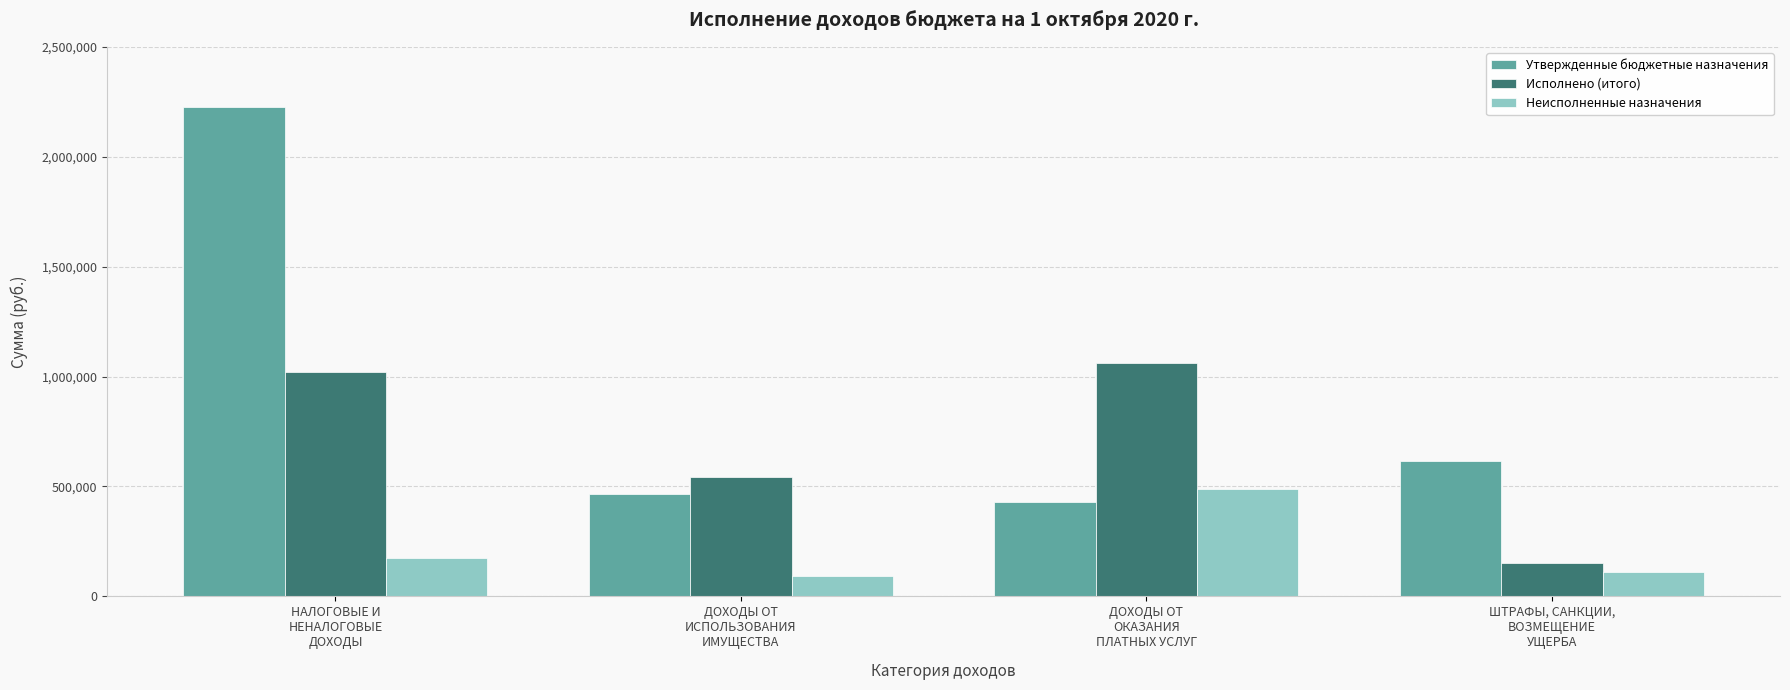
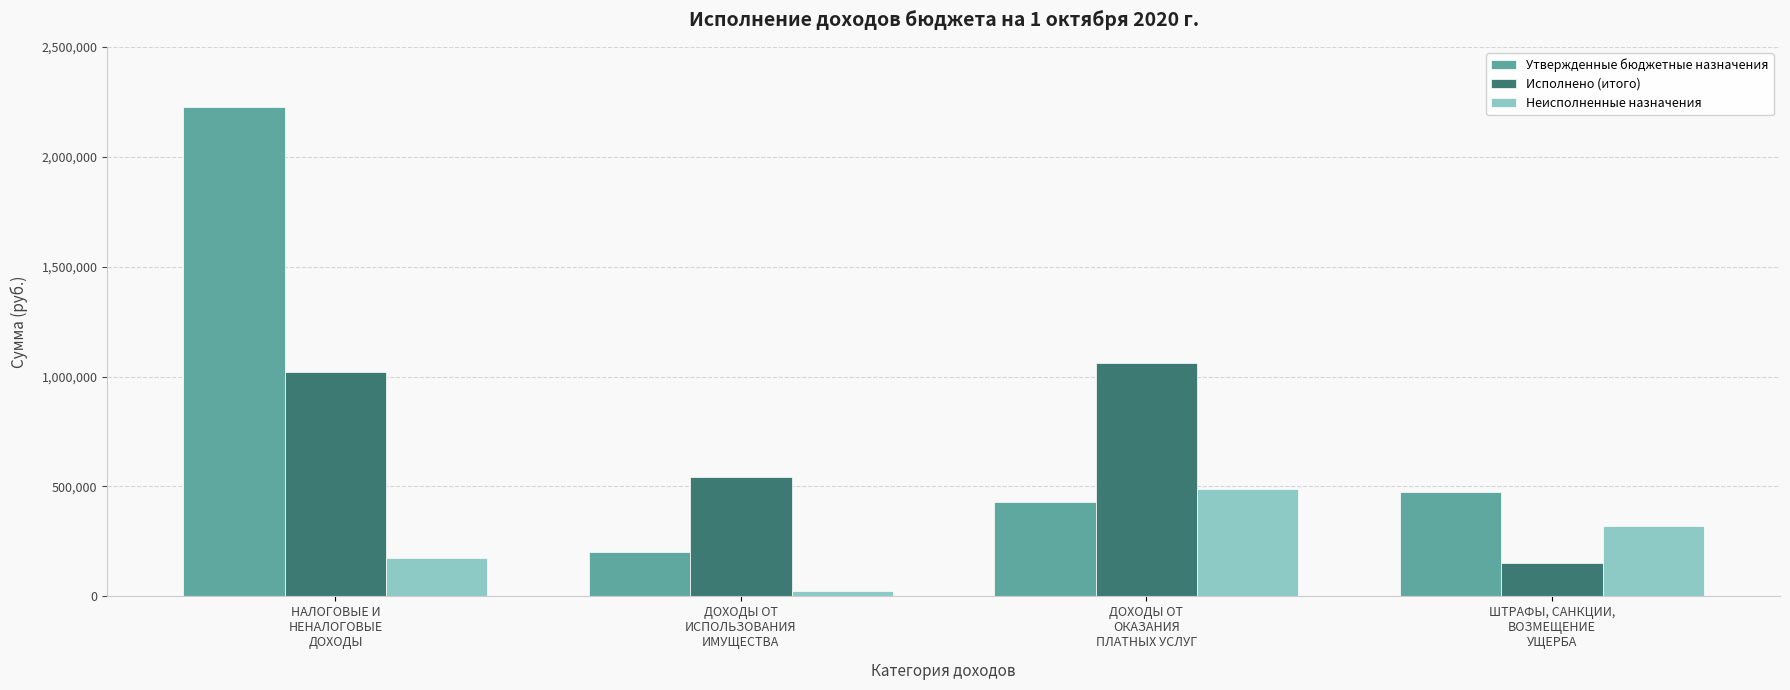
Утвержденные бюджетные назначения, ДОХОДЫ ОТ ИСПОЛЬЗОВАНИЯ ИМУЩЕСТВА: 470,000 -> 200,000
Неисполненные назначения, ДОХОДЫ ОТ ИСПОЛЬЗОВАНИЯ ИМУЩЕСТВА: 90,000 -> 30,000
Утвержденные бюджетные назначения, ШТРАФЫ, САНКЦИИ, ВОЗМЕЩЕНИЕ УЩЕРБА: 610,000 -> 470,000
Неисполненные назначения, ШТРАФЫ, САНКЦИИ, ВОЗМЕЩЕНИЕ УЩЕРБА: 110,000 -> 320,000
